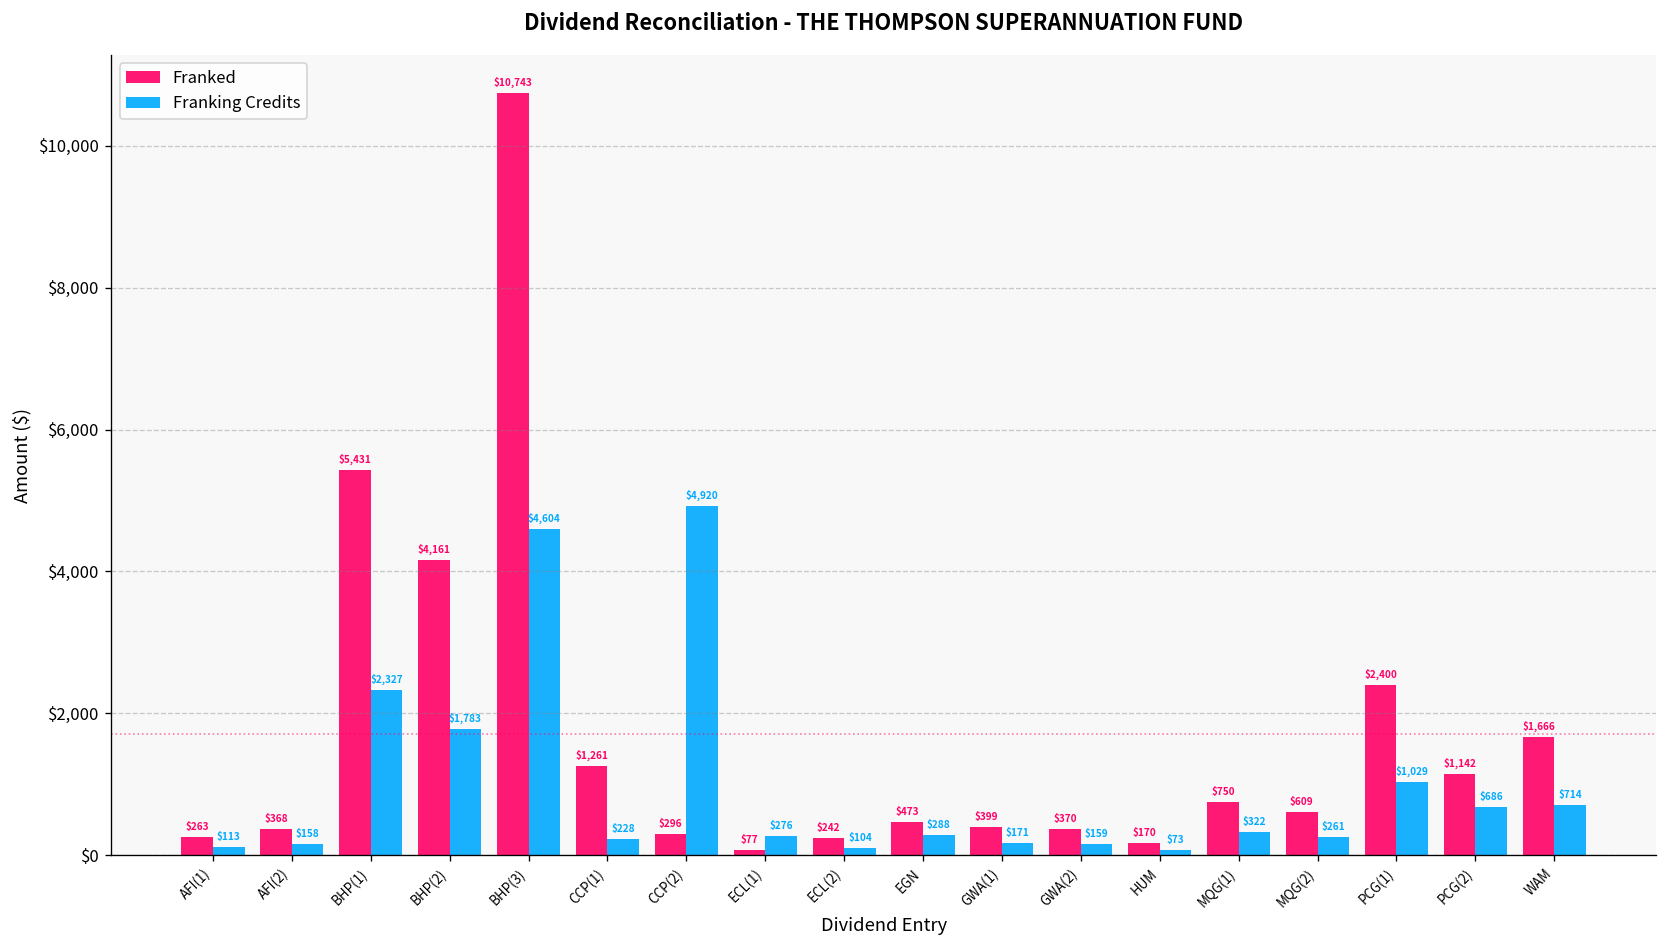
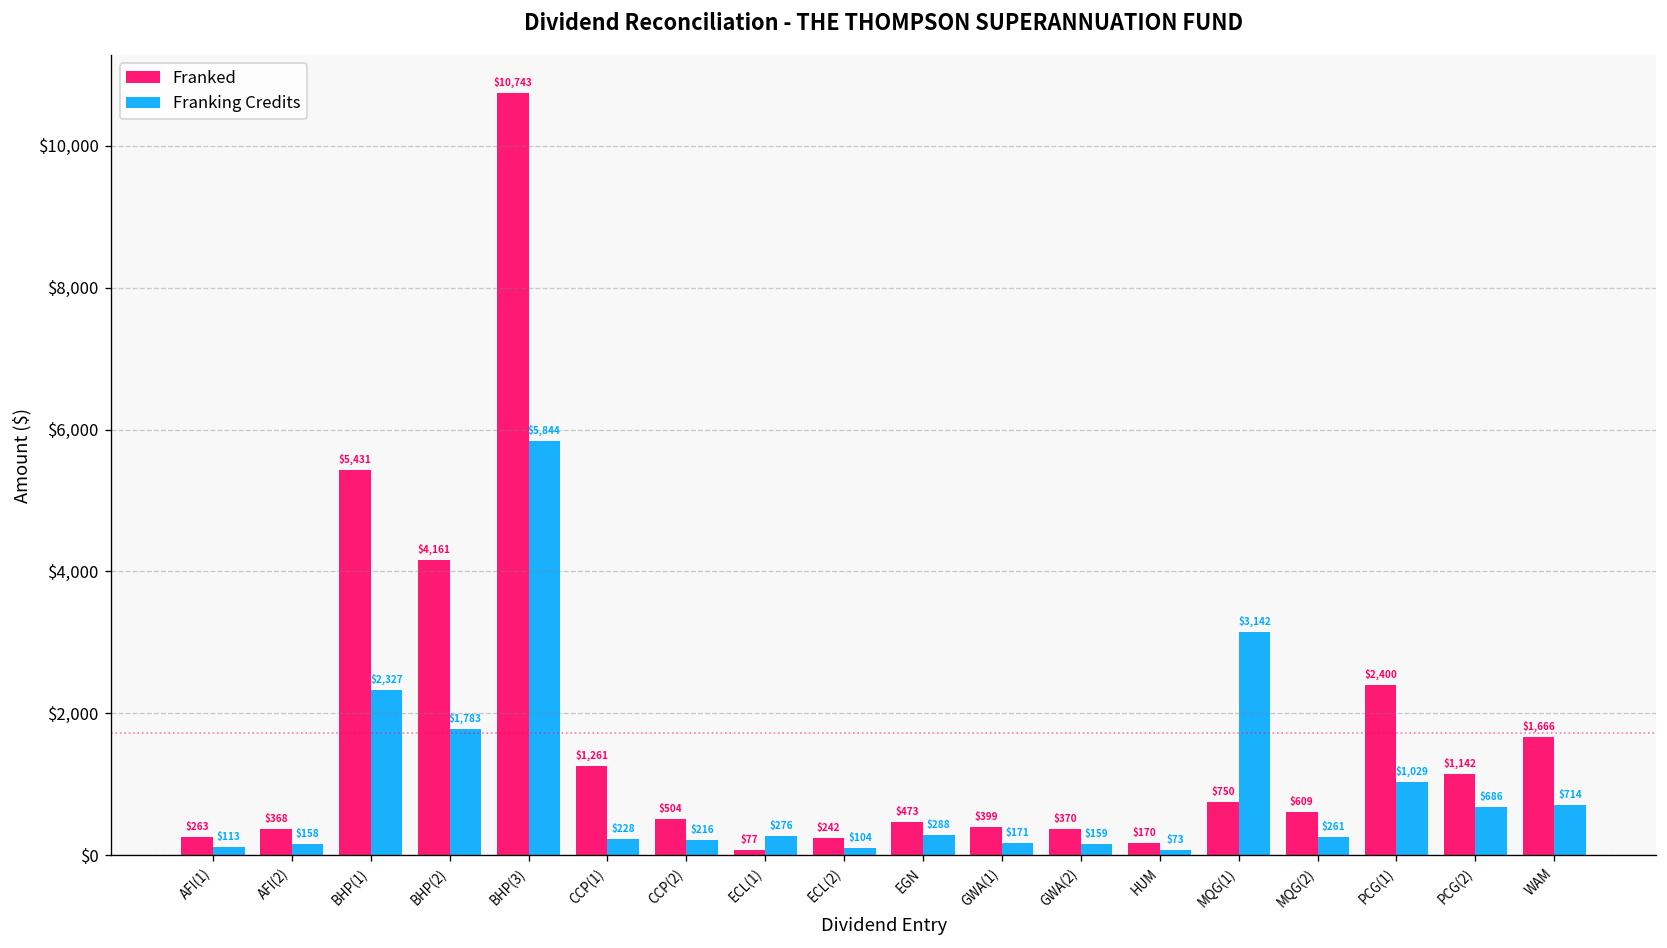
Franking Credits, BHP(3): $4,604 -> $5,844
Franked, CCP(2): $296 -> $504
Franking Credits, CCP(2): $4,920 -> $216
Franking Credits, MQG(1): $322 -> $3,142
